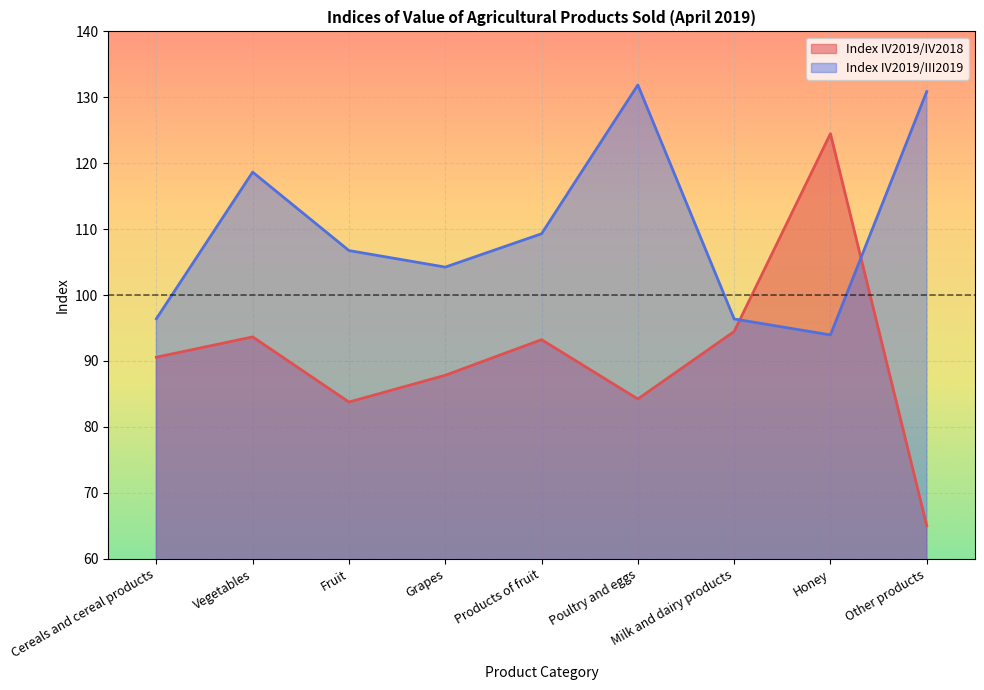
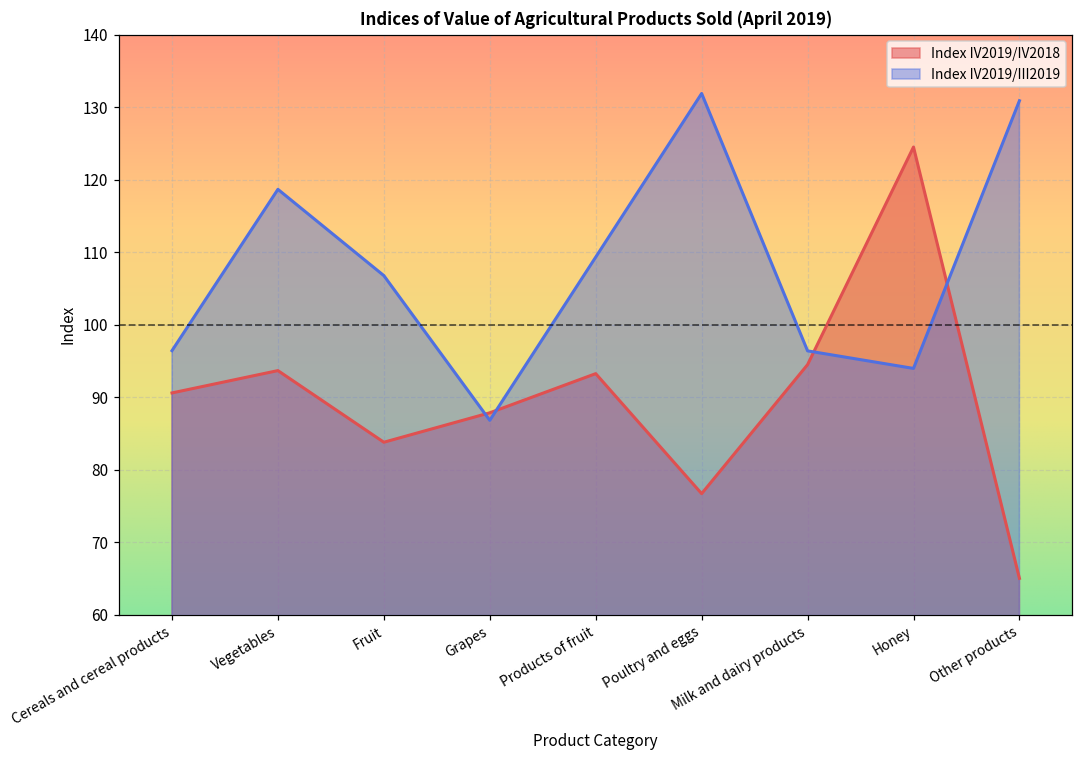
Index IV2019/III2019, Grapes: 104 -> 87
Index IV2019/IV2018, Poultry and eggs: 84 -> 77
